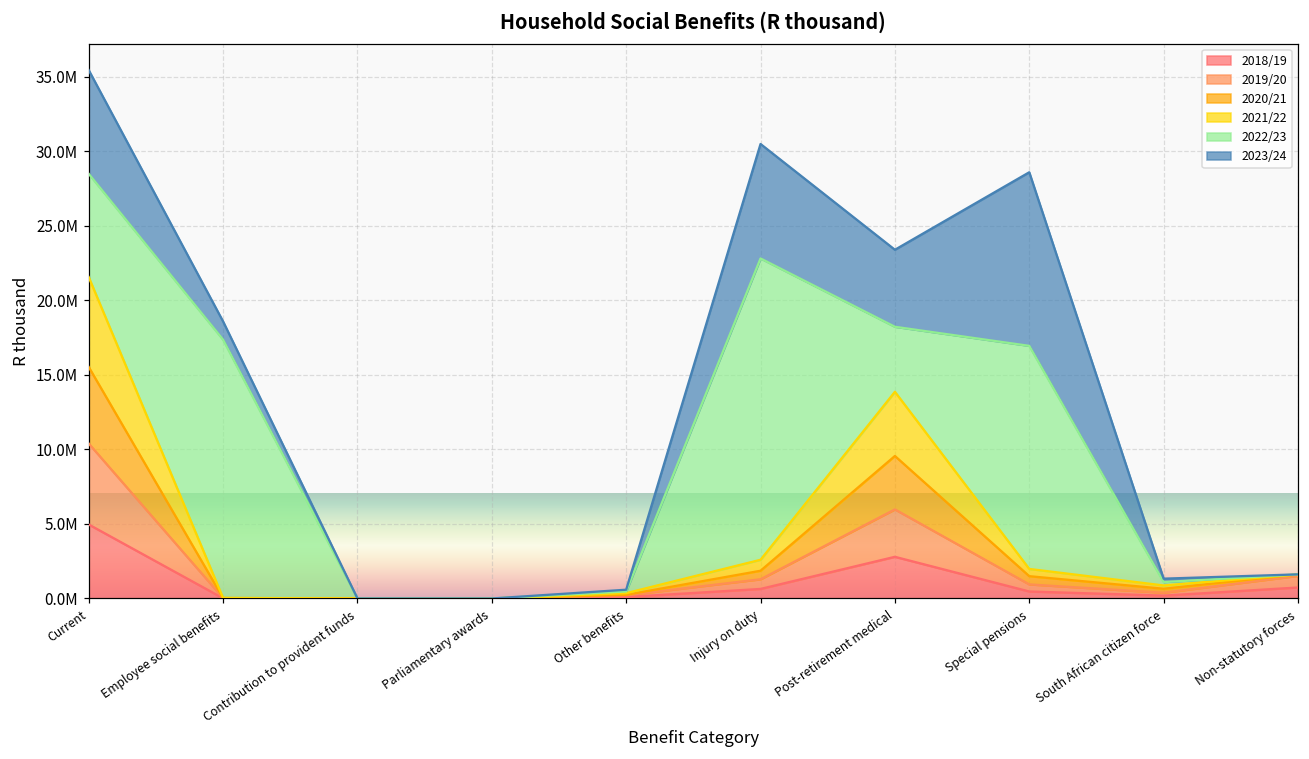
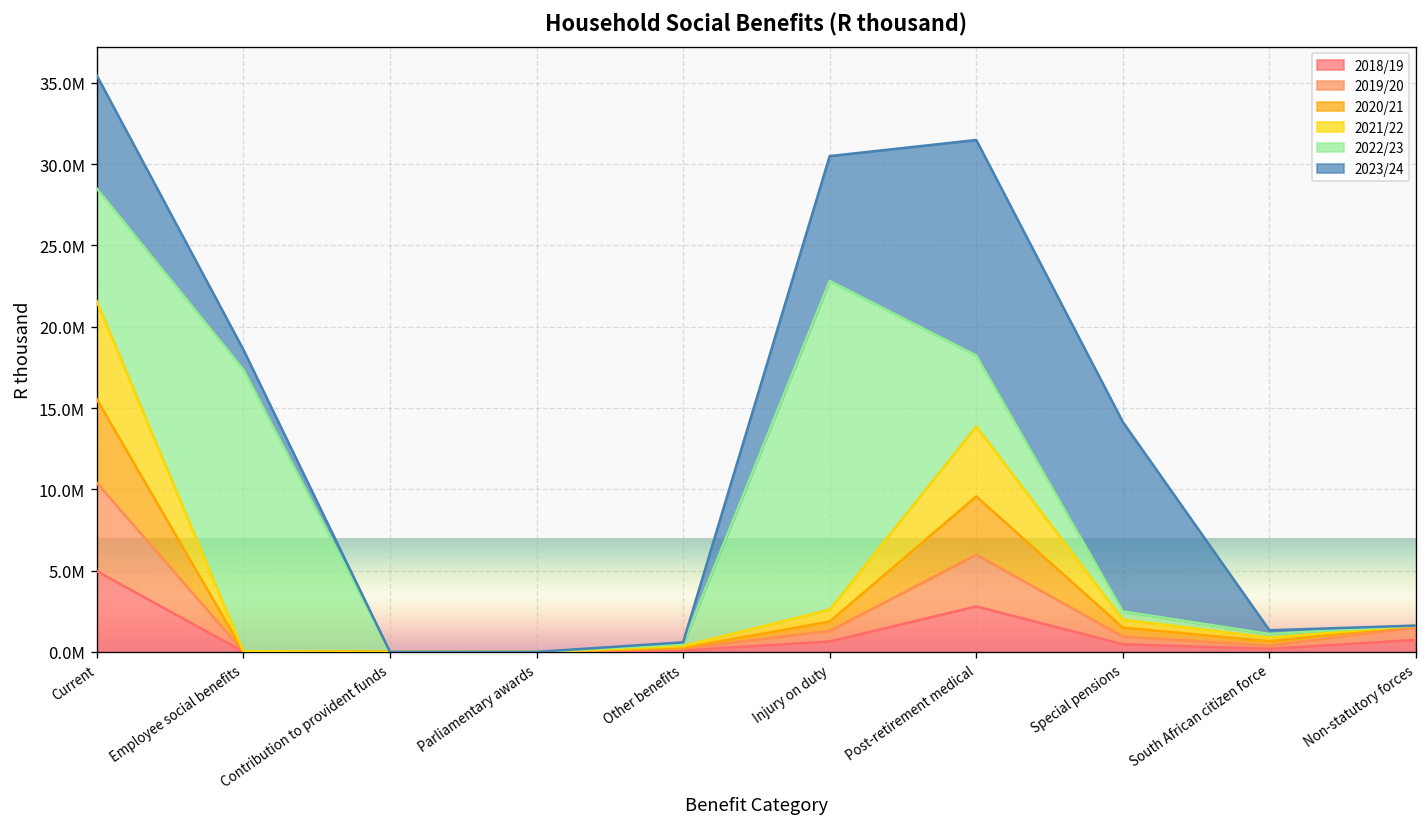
2023/24, Post-retirement medical: 5200000 -> 13300000
2022/23, Special pensions: 15000000 -> 500000
